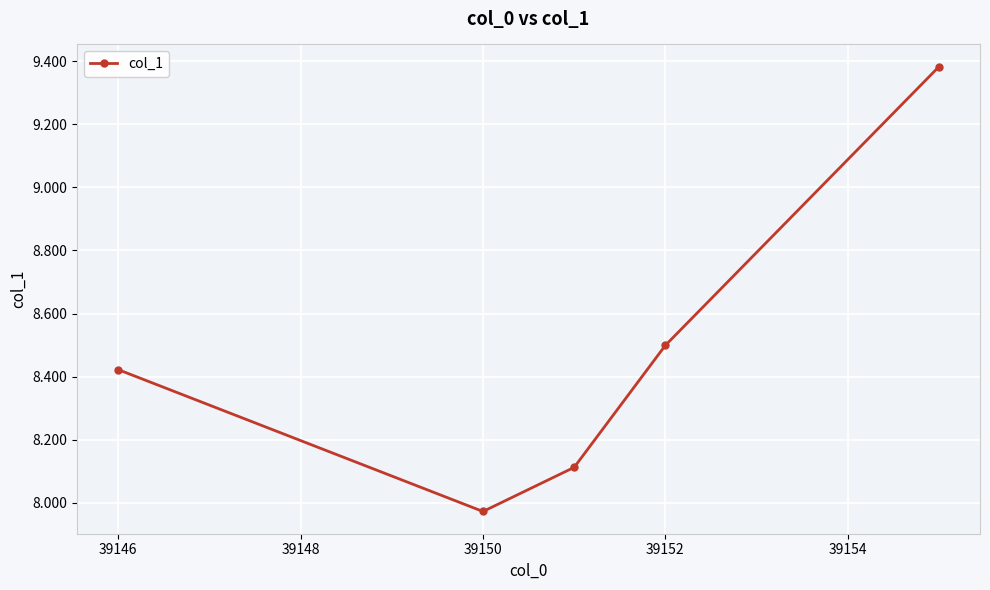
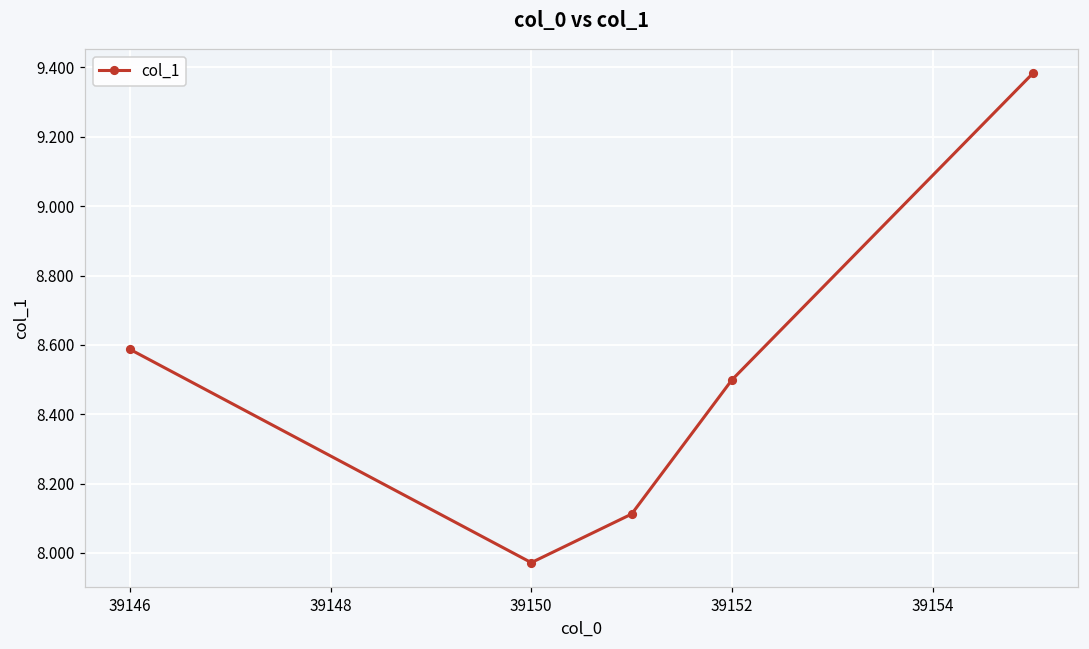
39146: 8.42 -> 8.59
